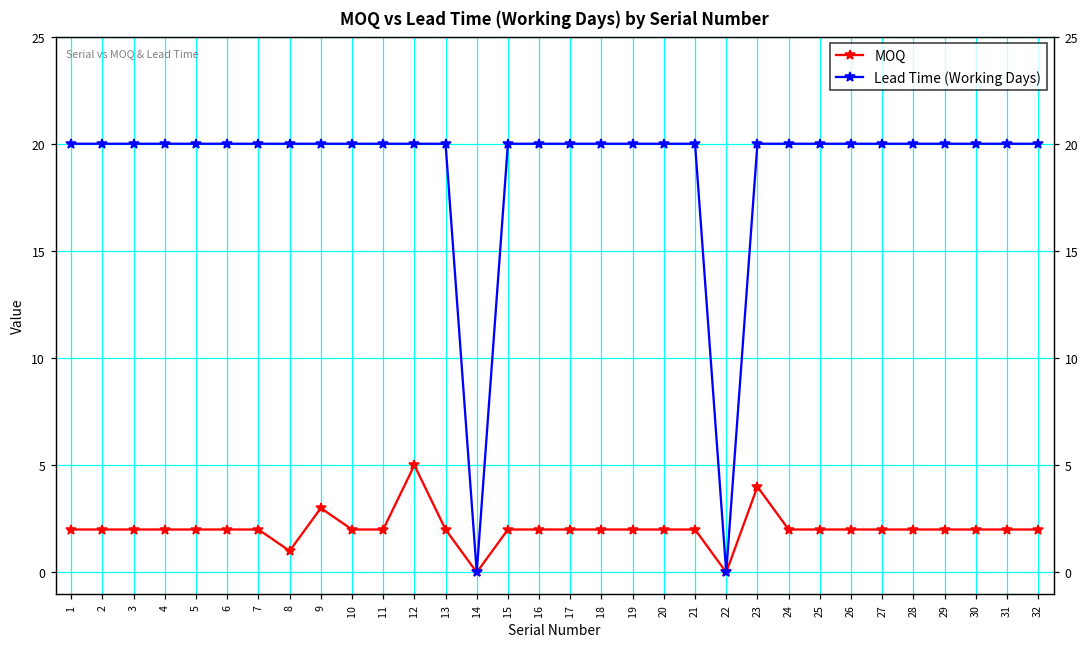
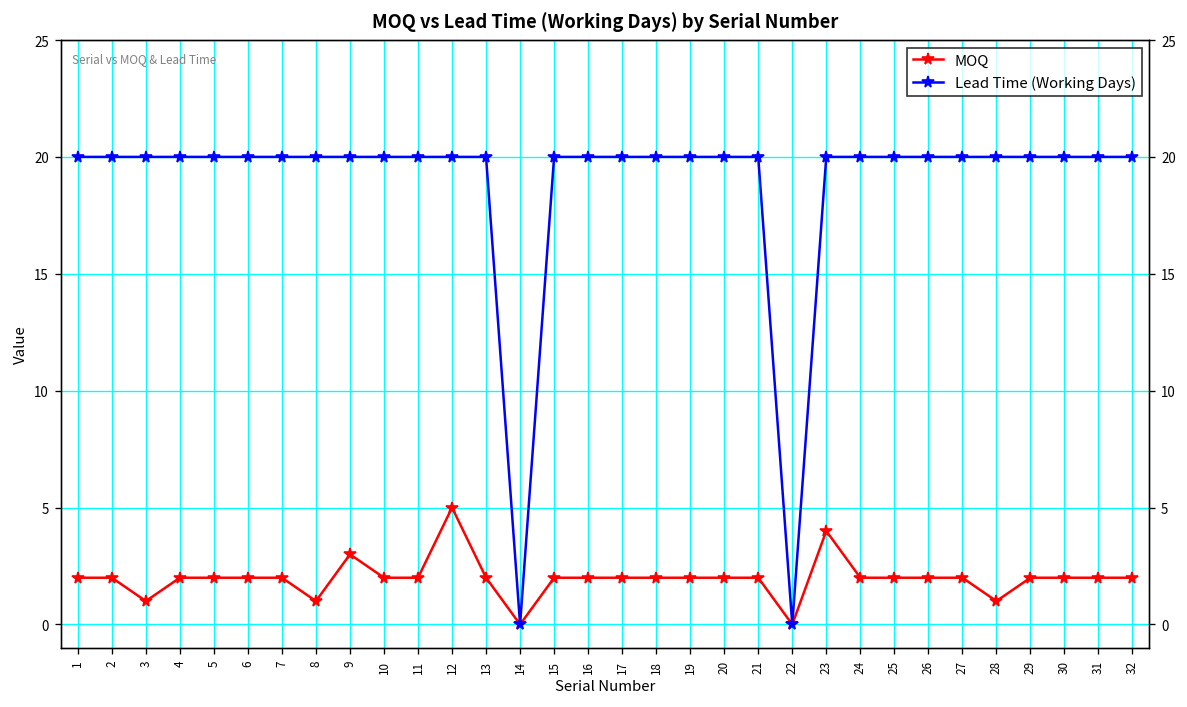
MOQ, 3: 2 -> 1
MOQ, 28: 2 -> 1
